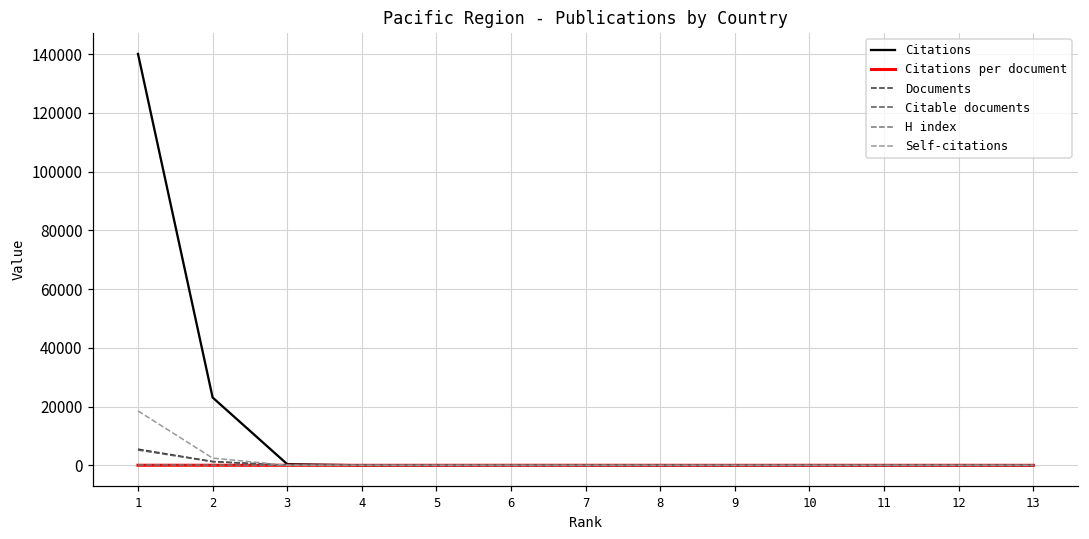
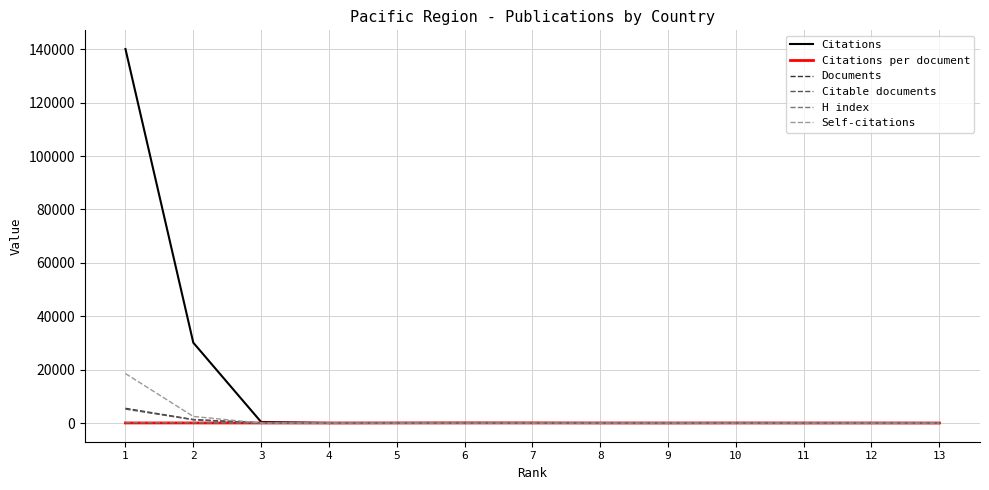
Citations, 2: 23000 -> 30000
